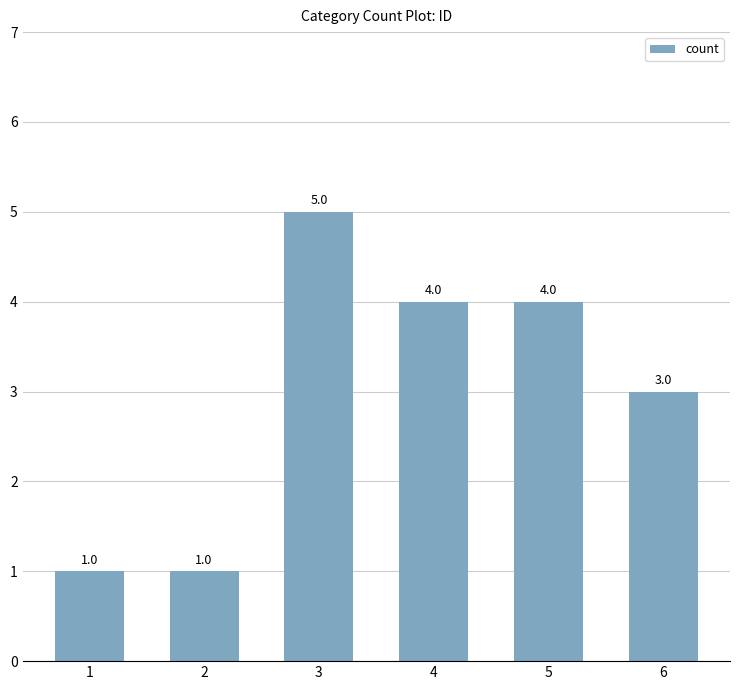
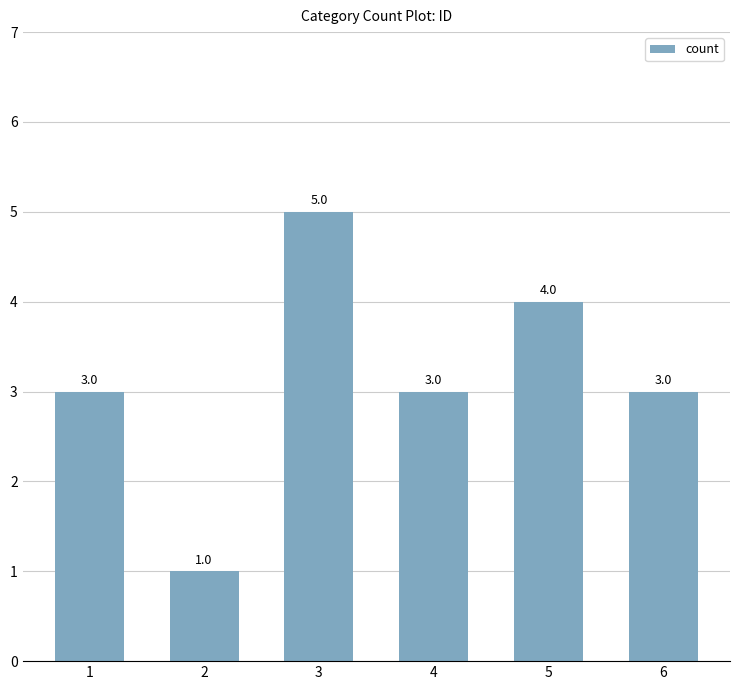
1: 1.0 -> 3.0
4: 4.0 -> 3.0
